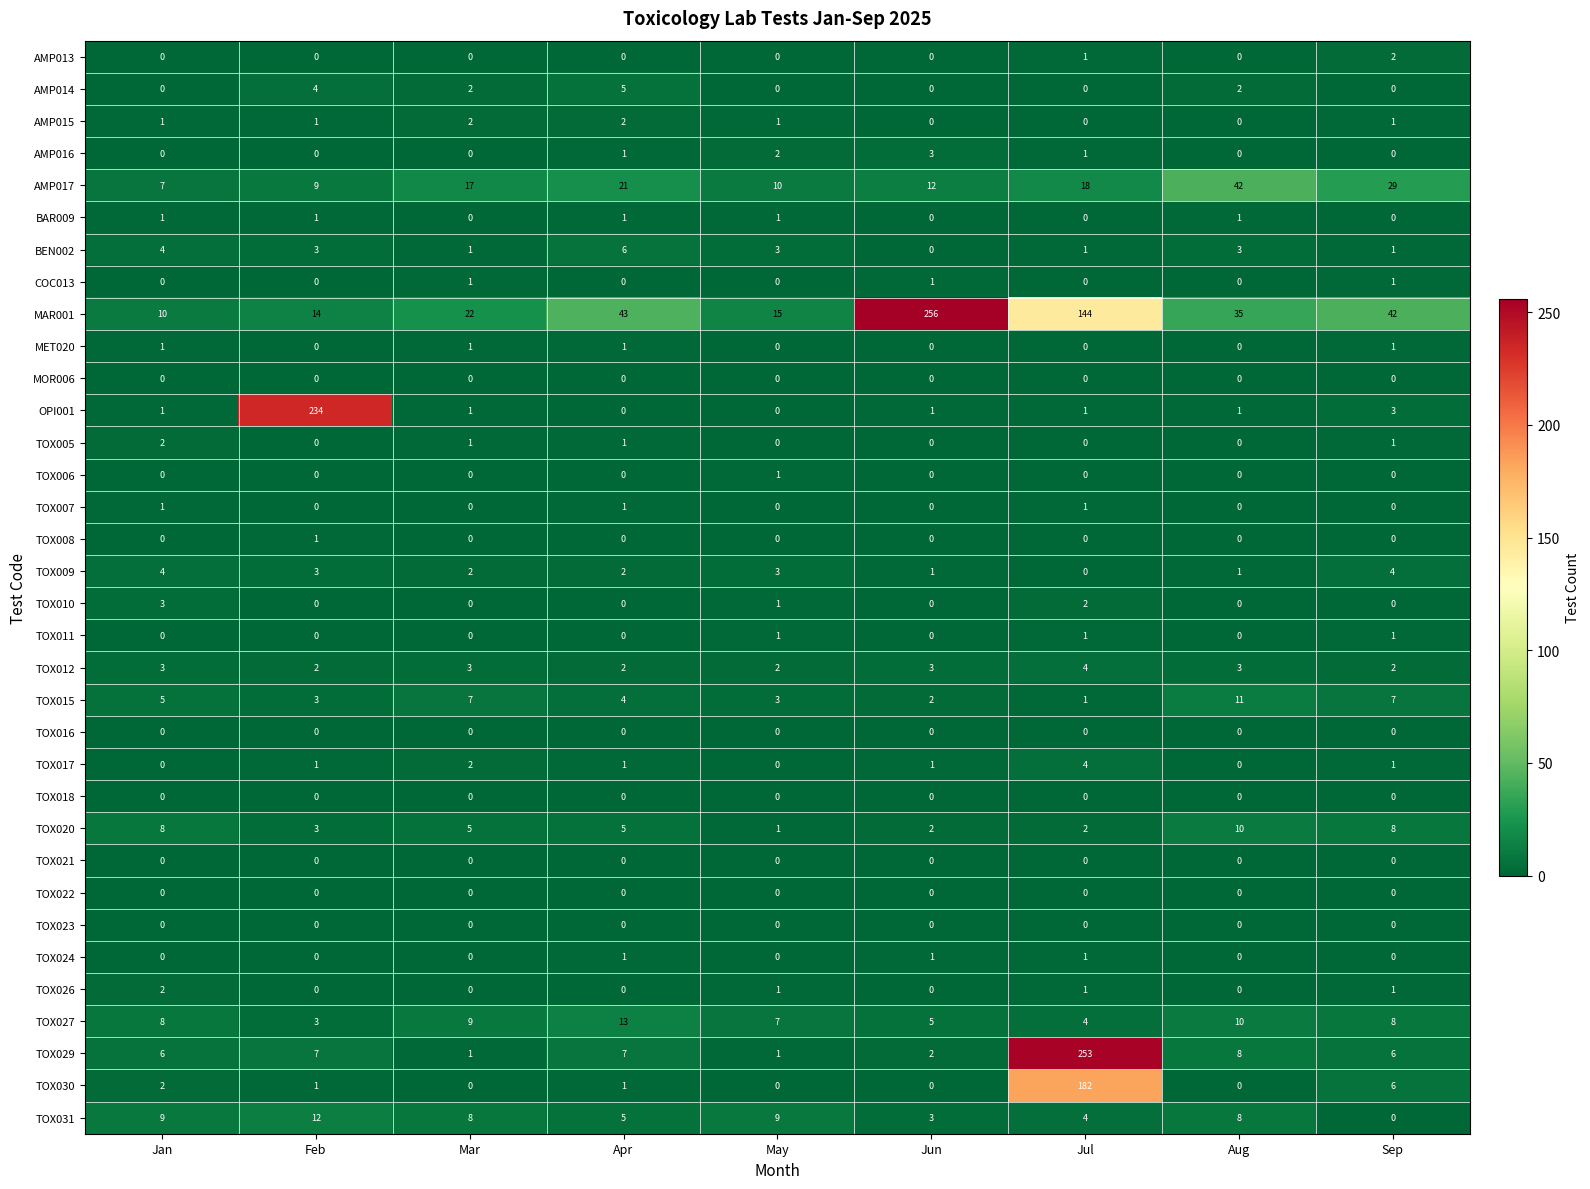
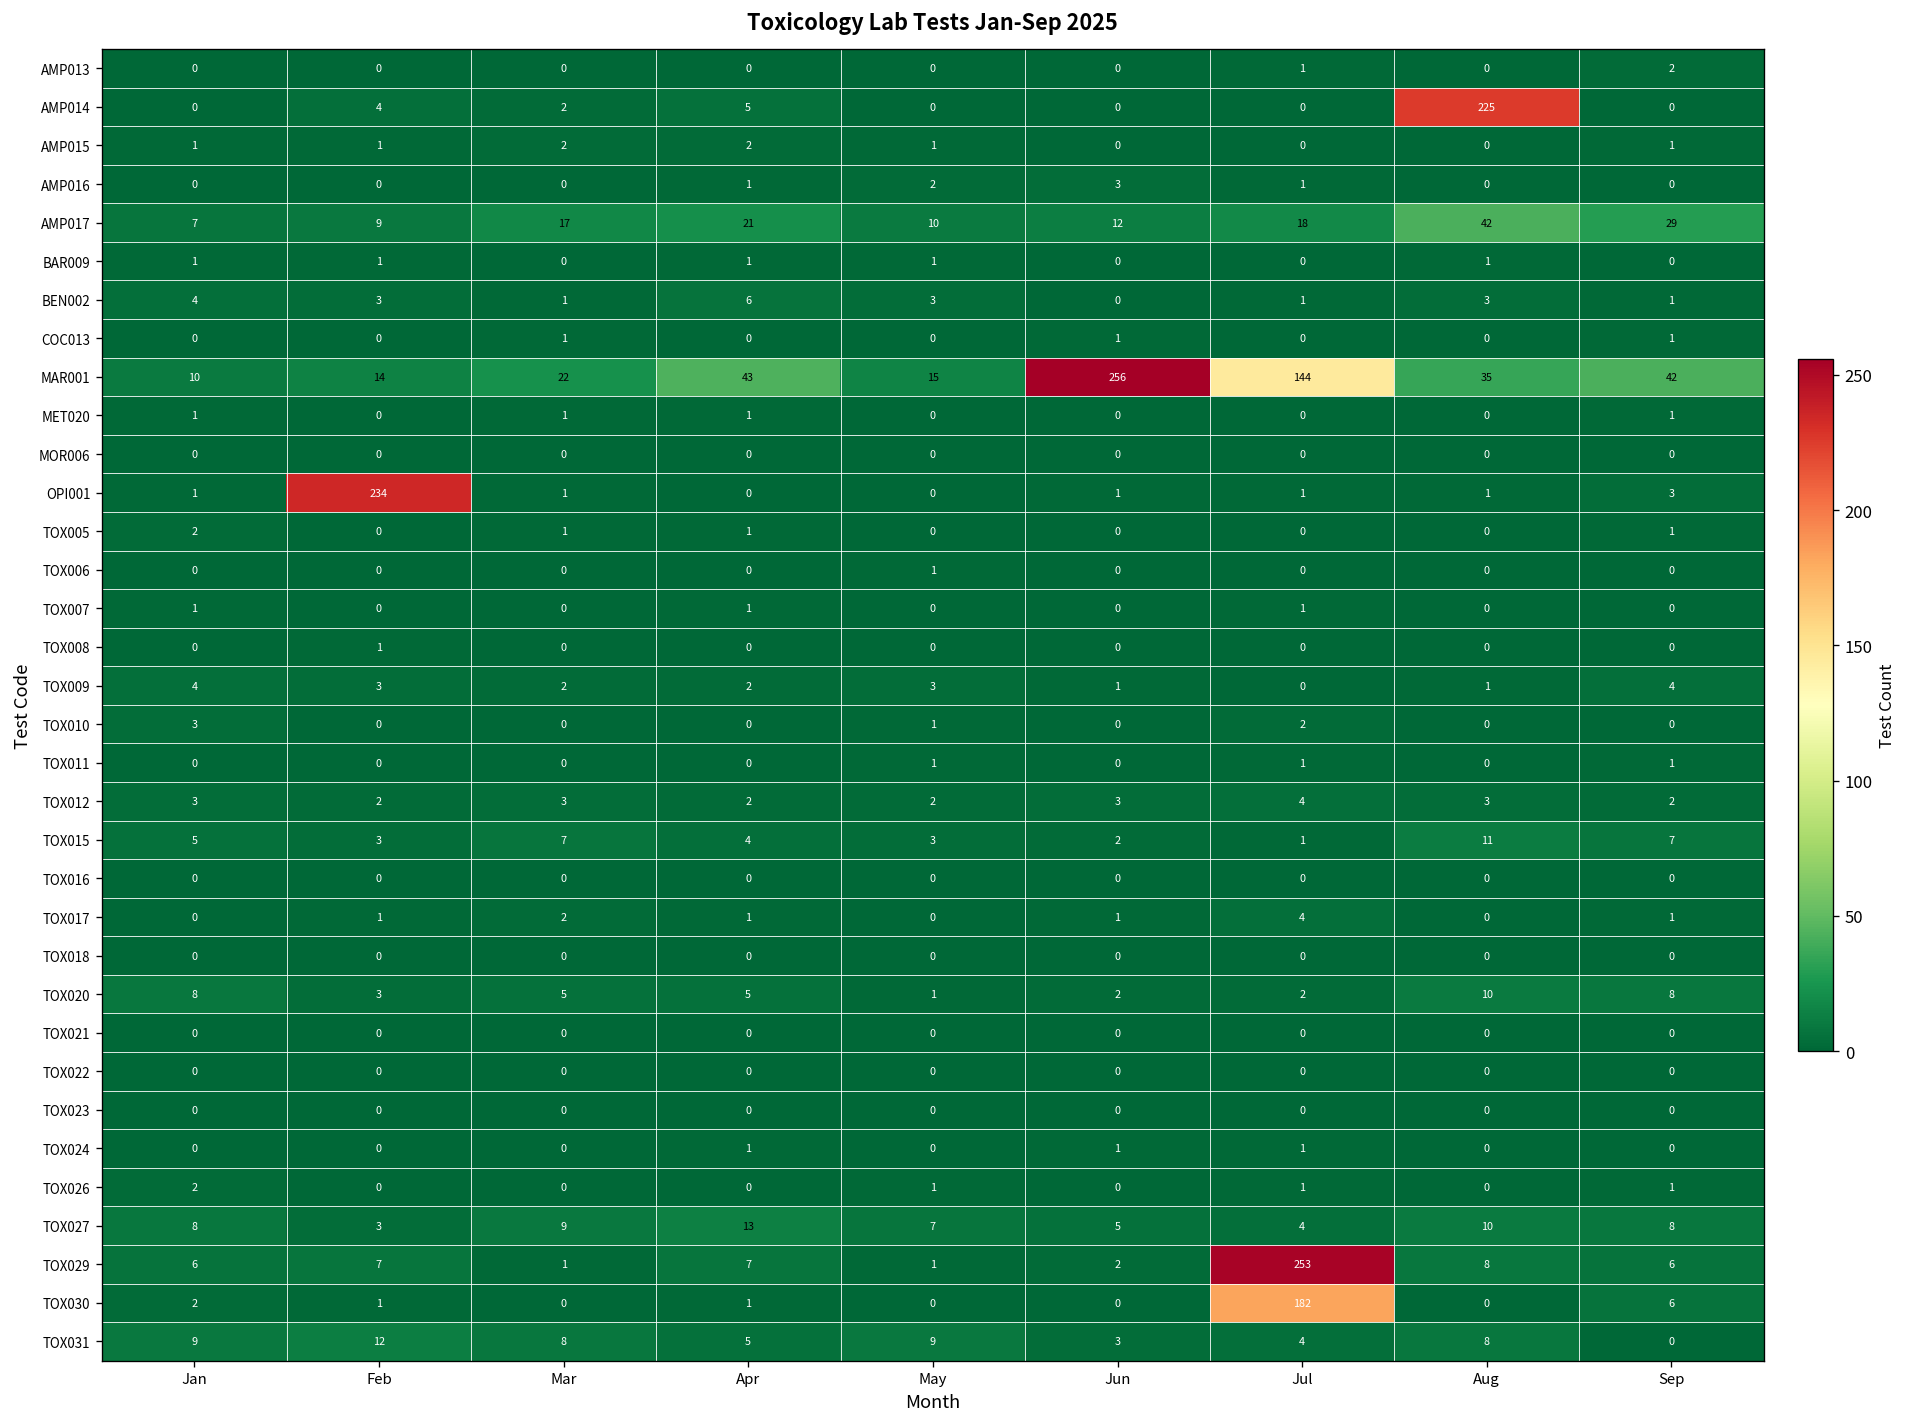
AMP014, Aug: 2 -> 225
